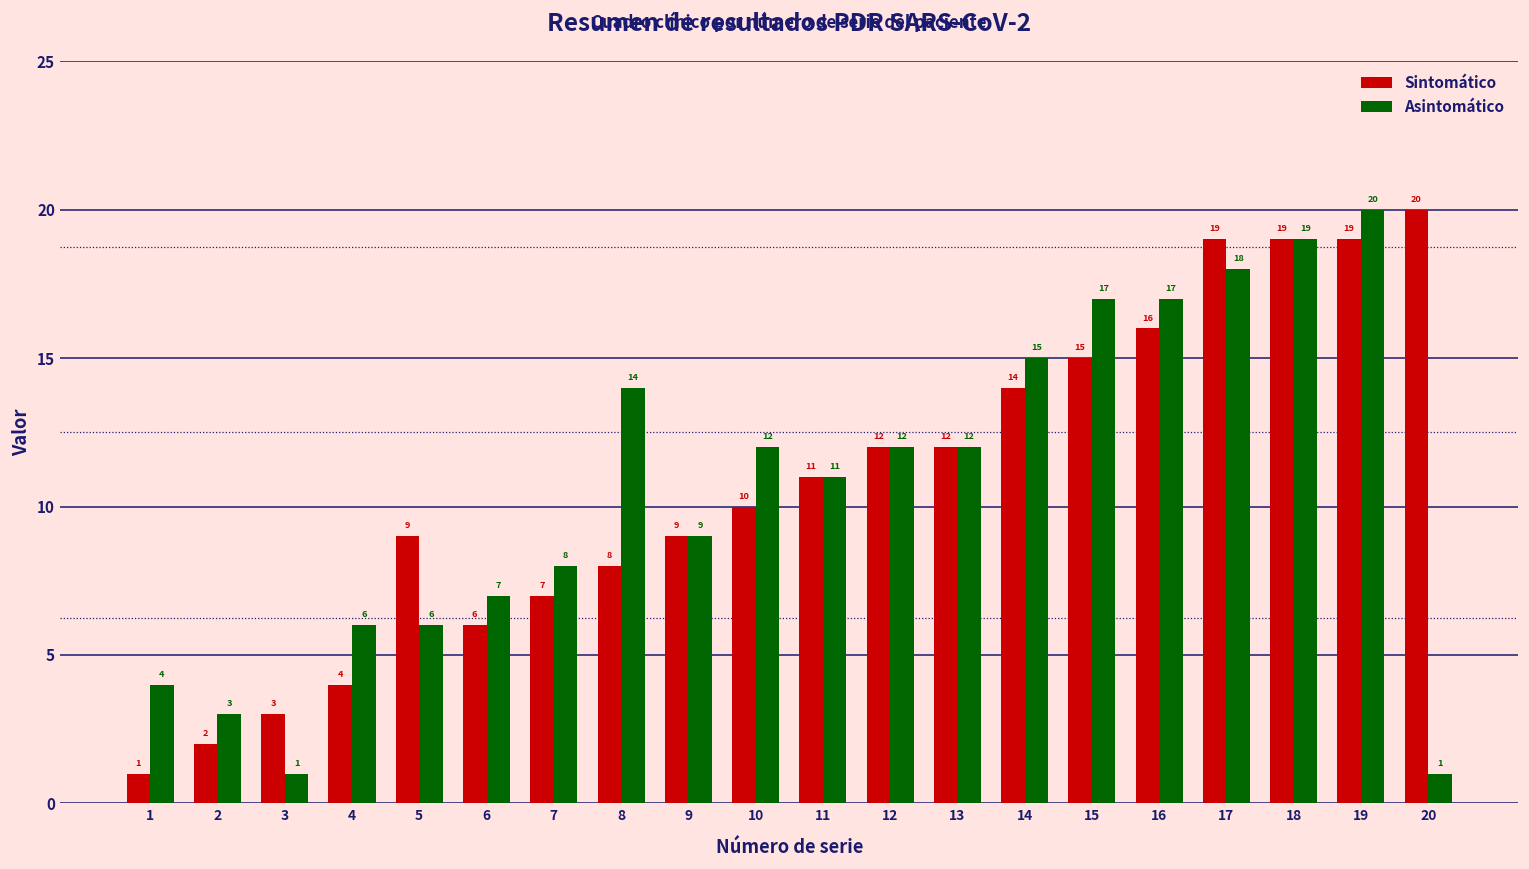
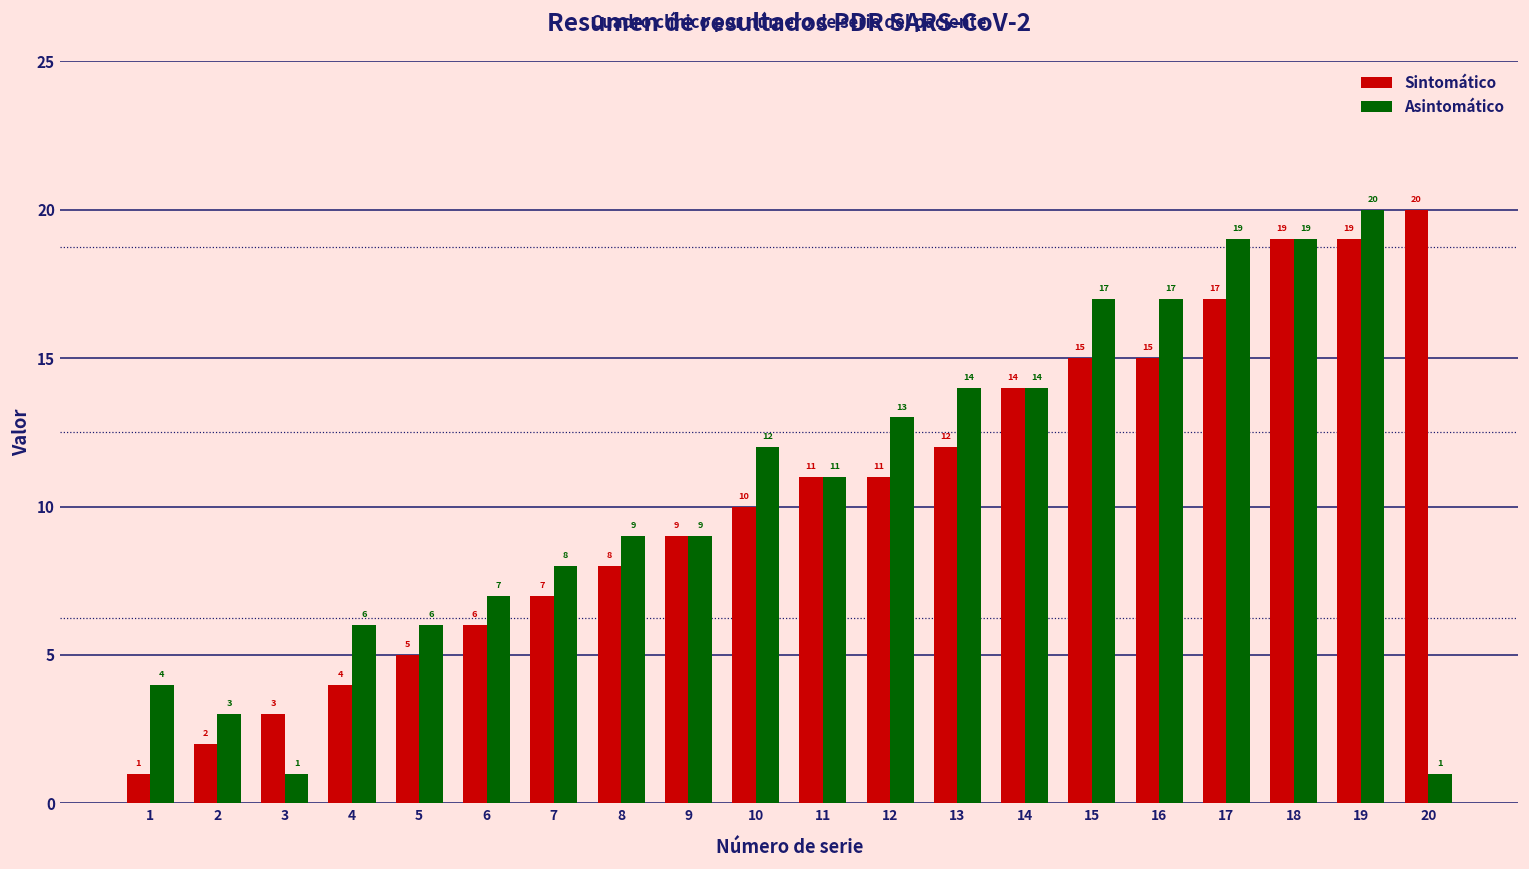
Sintomático, 5: 9 -> 5
Asintomático, 8: 14 -> 9
Sintomático, 12: 12 -> 11
Asintomático, 12: 12 -> 13
Asintomático, 13: 12 -> 14
Asintomático, 14: 15 -> 14
Sintomático, 16: 16 -> 15
Sintomático, 17: 19 -> 17
Asintomático, 17: 18 -> 19
